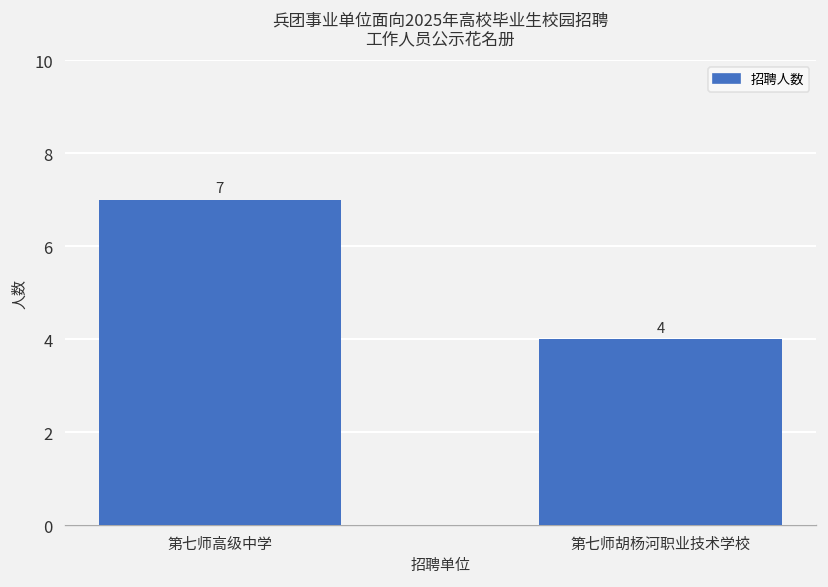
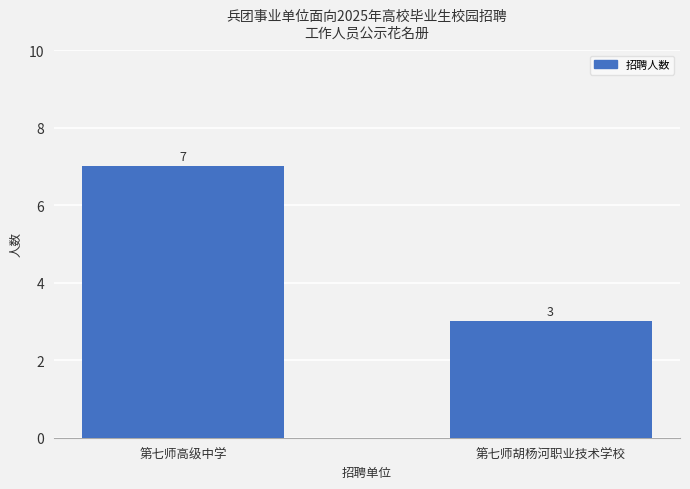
第七师胡杨河职业技术学校: 4 -> 3
